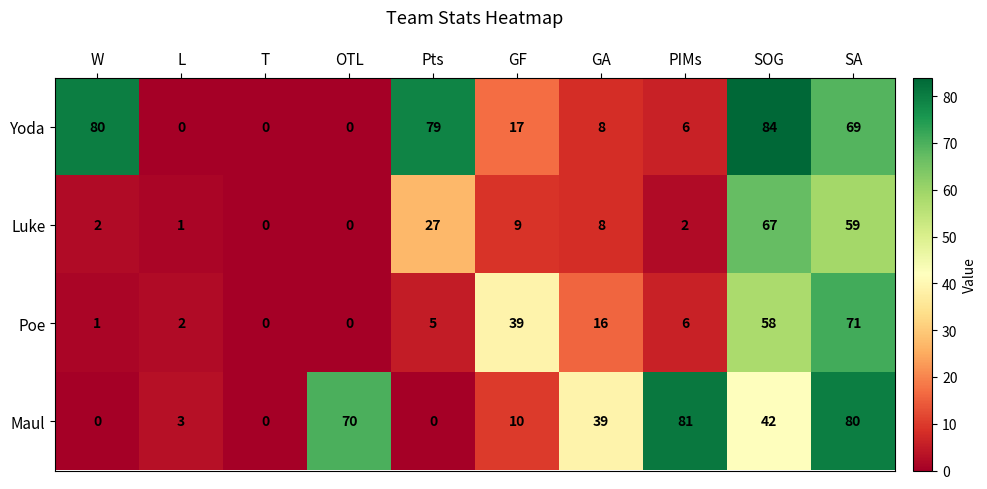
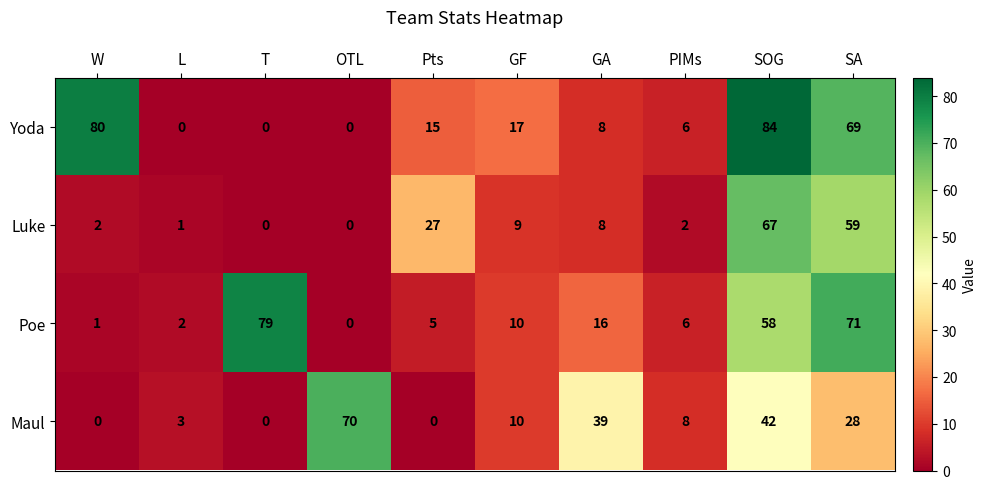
Yoda, Pts: 79 -> 15
Poe, T: 0 -> 79
Poe, GF: 39 -> 10
Maul, PIMs: 81 -> 8
Maul, SA: 80 -> 28
